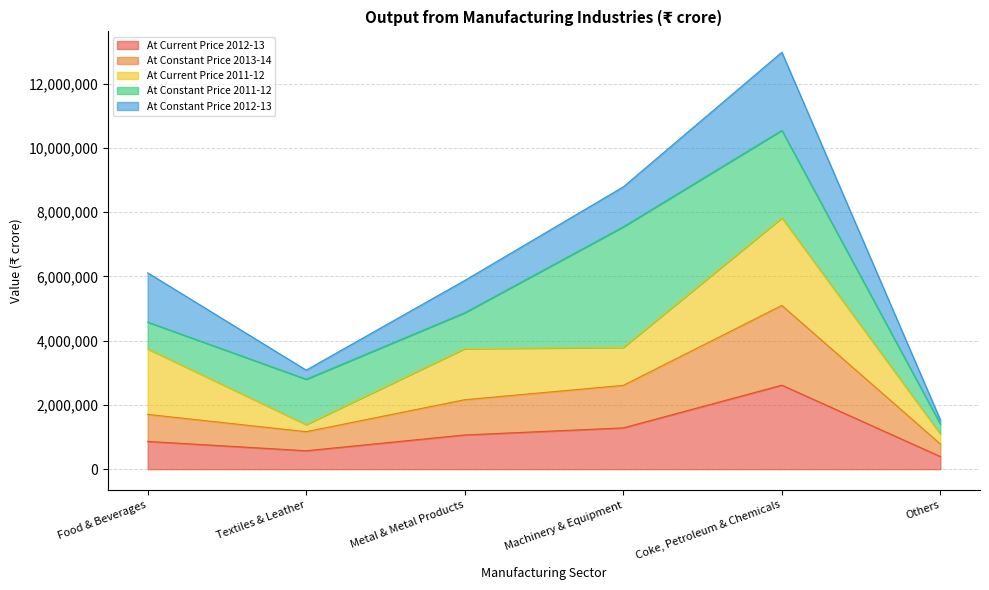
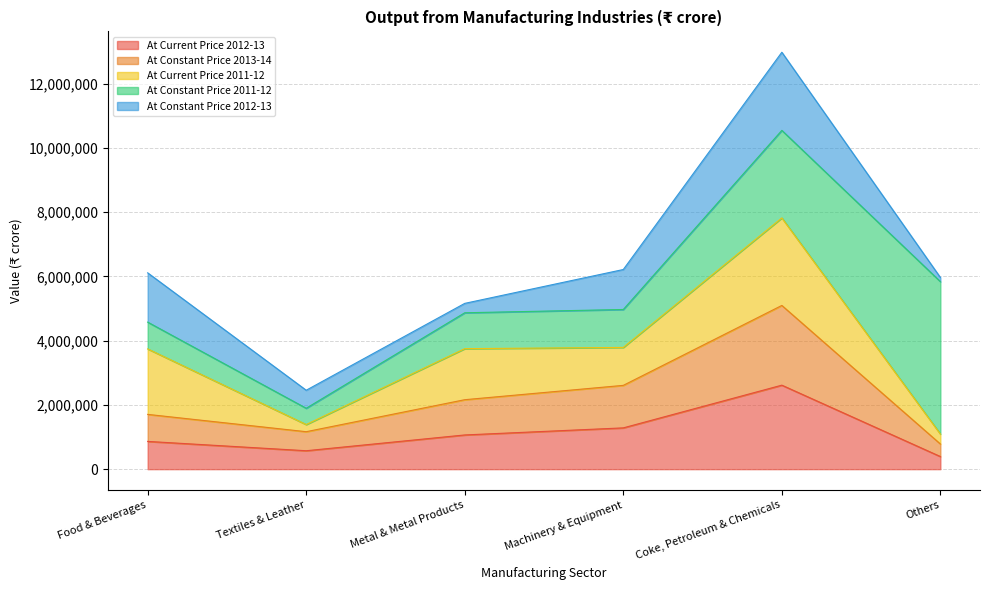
At Constant Price 2011-12, Textiles & Leather: 1,400,000 -> 500,000
At Constant Price 2012-13, Textiles & Leather: 300,000 -> 600,000
At Constant Price 2012-13, Metal & Metal Products: 1,000,000 -> 300,000
At Constant Price 2011-12, Machinery & Equipment: 3,800,000 -> 1,200,000
At Constant Price 2011-12, Others: 300,000 -> 4,700,000
